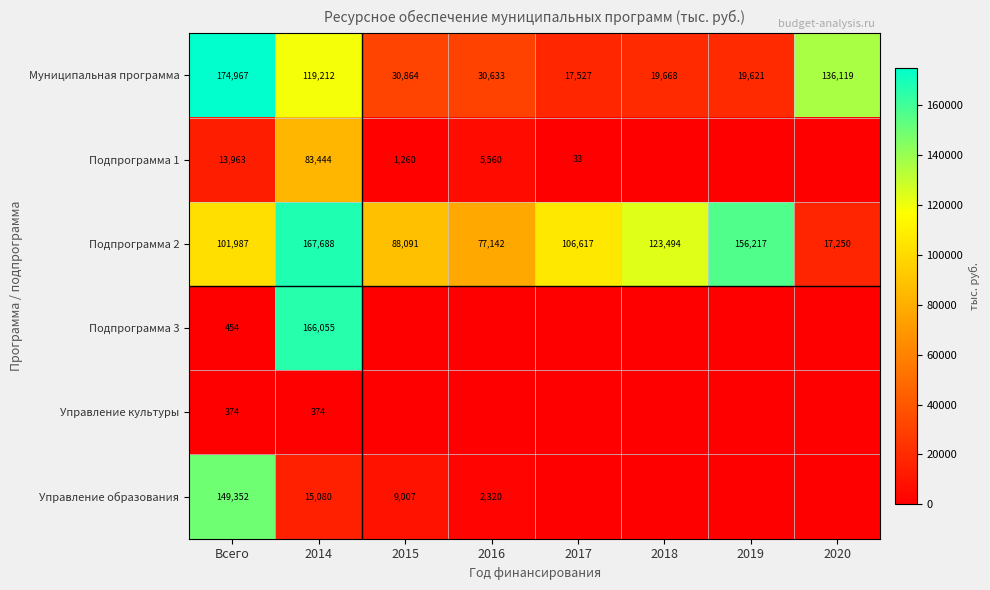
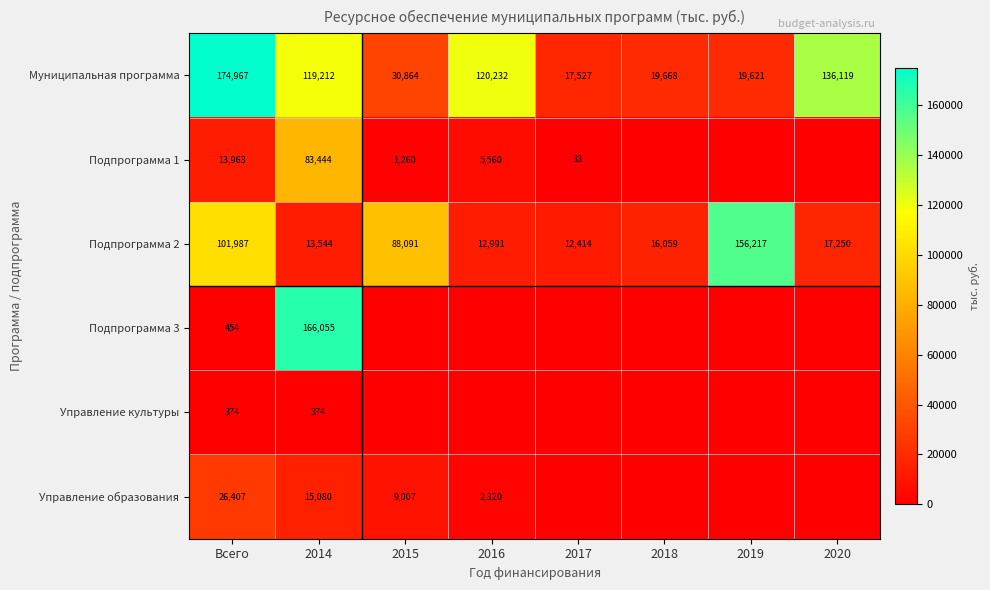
Муниципальная программа, 2016: 30,633 -> 120,232
Подпрограмма 2, 2014: 167,688 -> 13,544
Подпрограмма 2, 2016: 77,142 -> 12,991
Подпрограмма 2, 2017: 106,617 -> 12,414
Подпрограмма 2, 2018: 123,494 -> 16,059
Управление образования, Всего: 149,352 -> 26,407
